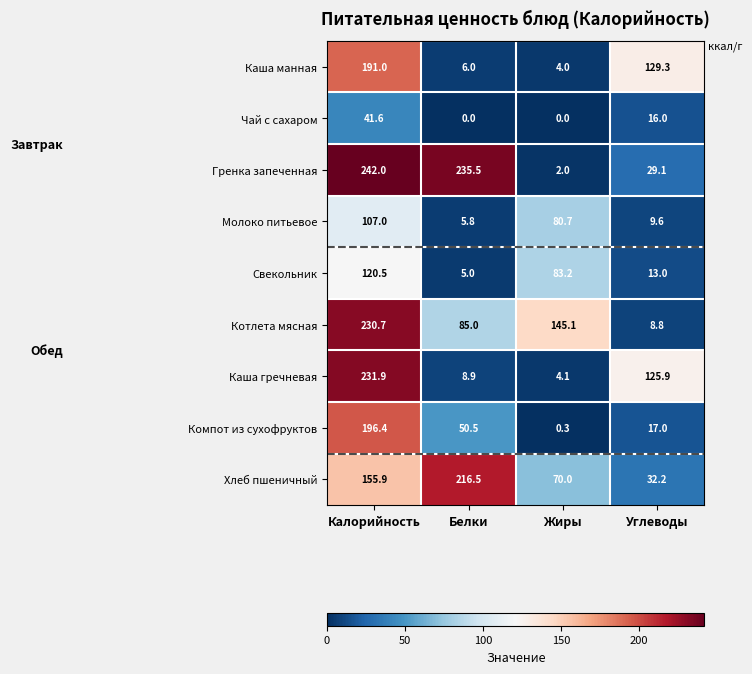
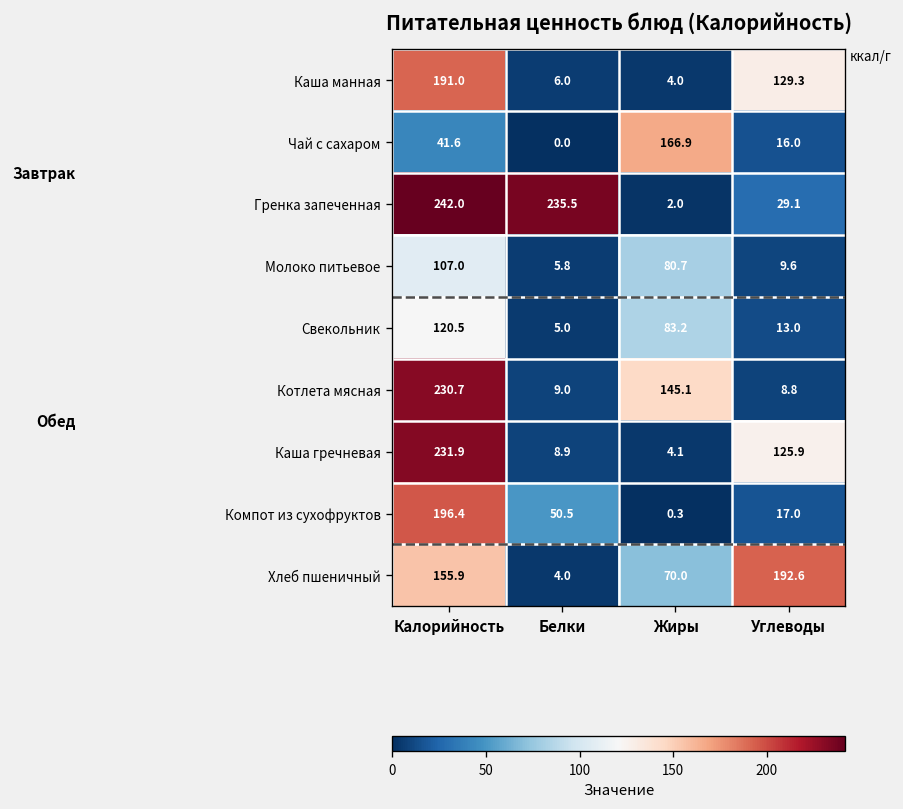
Чай с сахаром, Жиры: 0.0 -> 166.9
Котлета мясная, Белки: 85.0 -> 9.0
Хлеб пшеничный, Белки: 216.5 -> 4.0
Хлеб пшеничный, Углеводы: 32.2 -> 192.6
